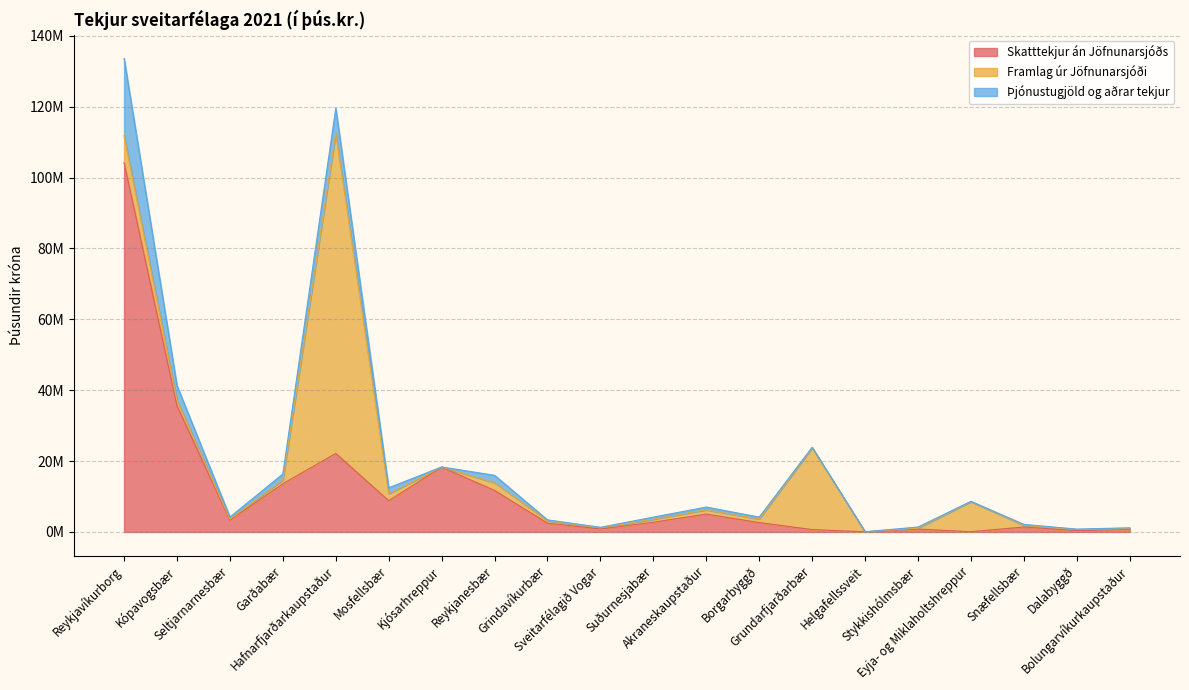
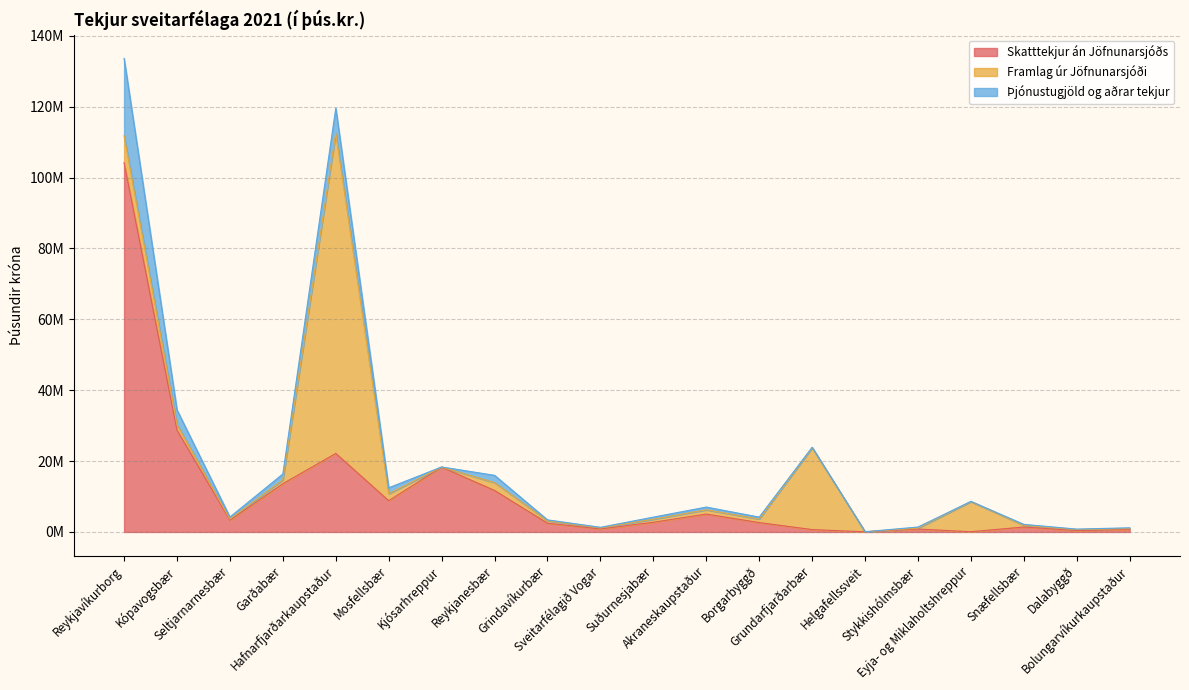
Skatttekjur án Jöfnunarsjóðs, Kópavogsbær: 36000000 -> 29000000
